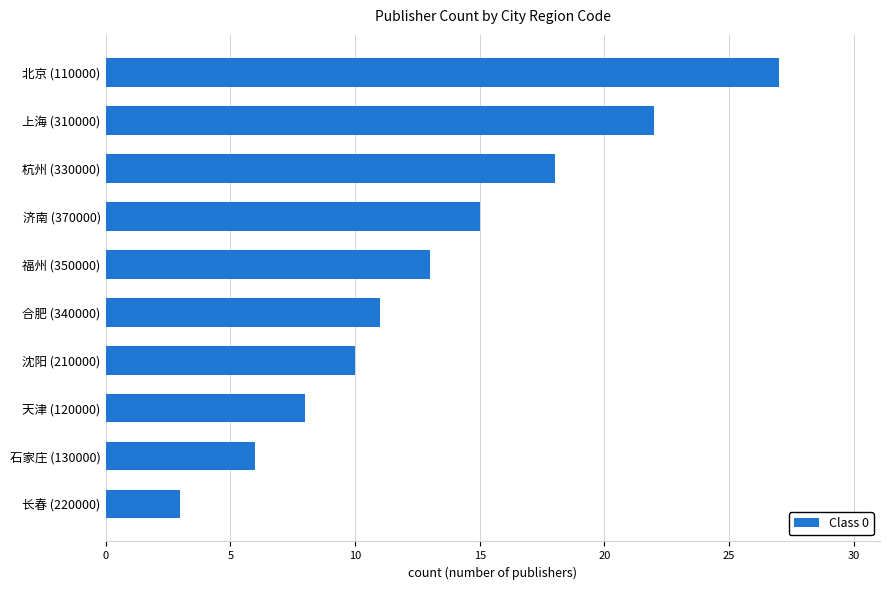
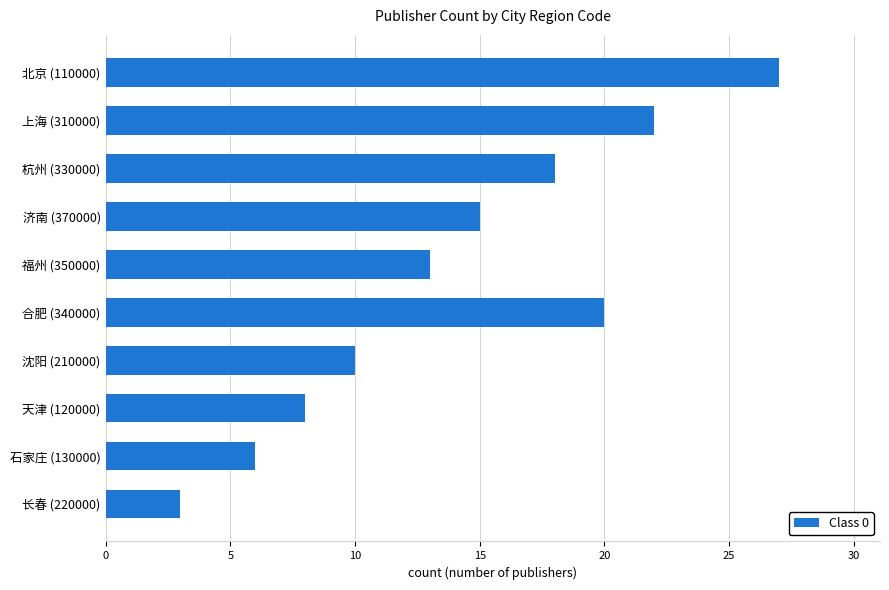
合肥 (340000): 11 -> 20
